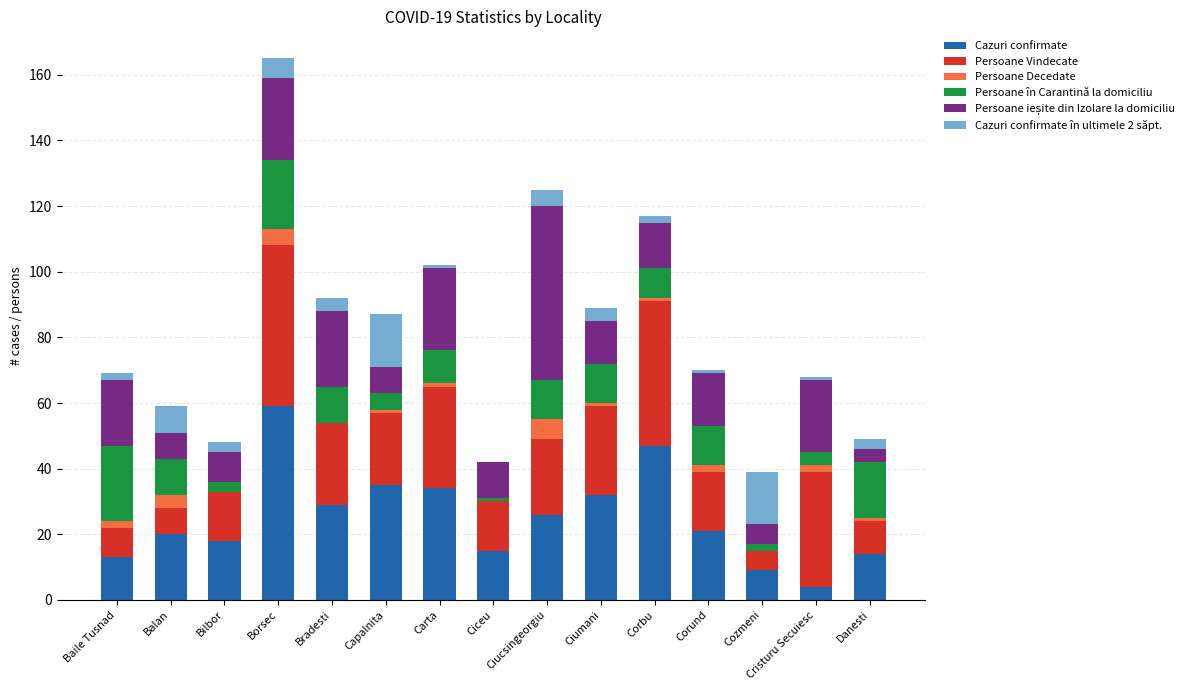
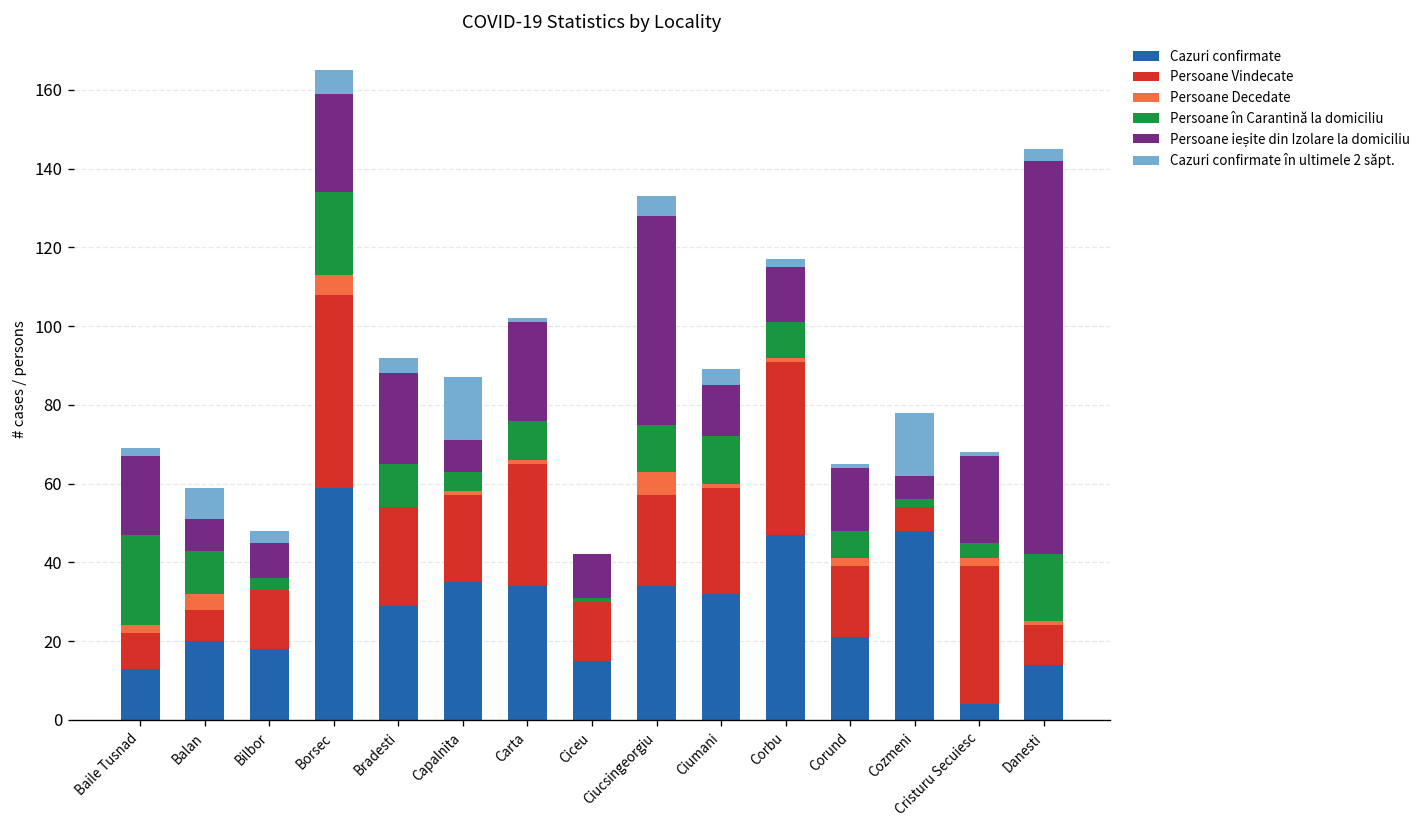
Cazuri confirmate, Ciucsingeorgiu: 26 -> 34
Persoane în Carantină la domiciliu, Corund: 12 -> 7
Cazuri confirmate, Cozmeni: 9 -> 48
Persoane ieșite din Izolare la domiciliu, Danesti: 4 -> 100
